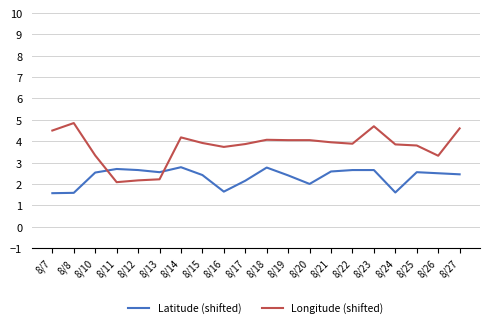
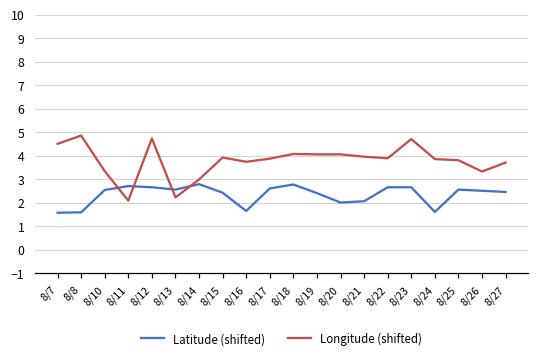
Longitude (shifted), 8/12: 2.2 -> 4.7
Longitude (shifted), 8/14: 4.2 -> 3.0
Latitude (shifted), 8/17: 2.1 -> 2.6
Latitude (shifted), 8/21: 2.6 -> 2.1
Longitude (shifted), 8/27: 4.6 -> 3.7
